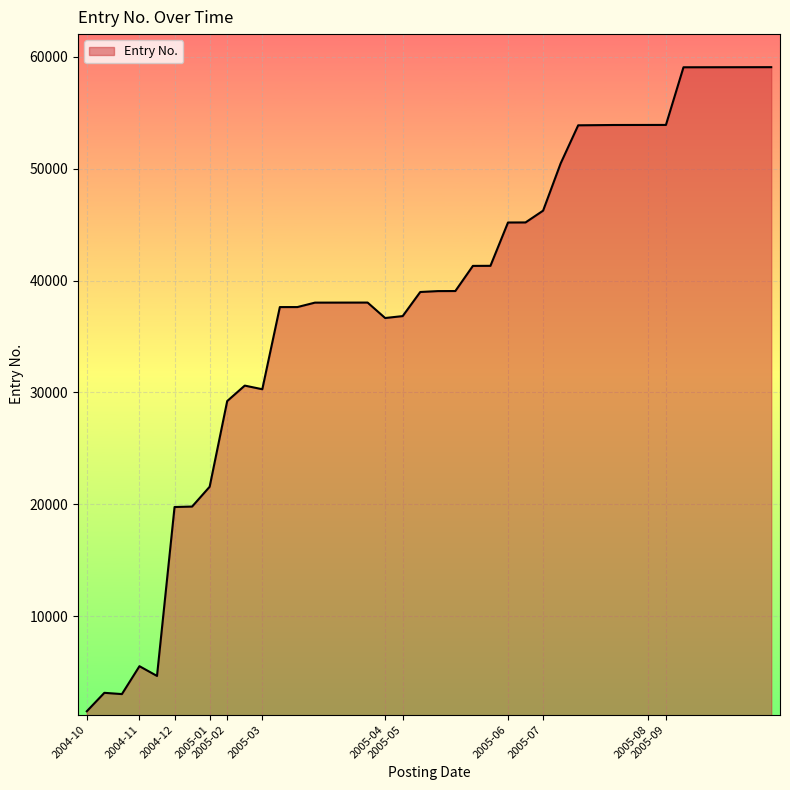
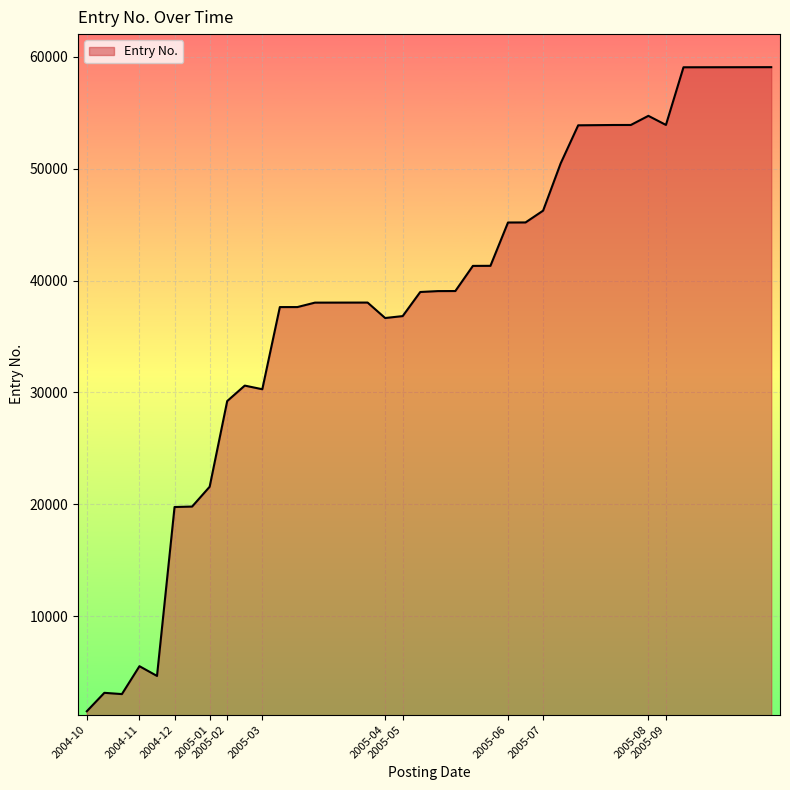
2005-08: 53900 -> 54700
